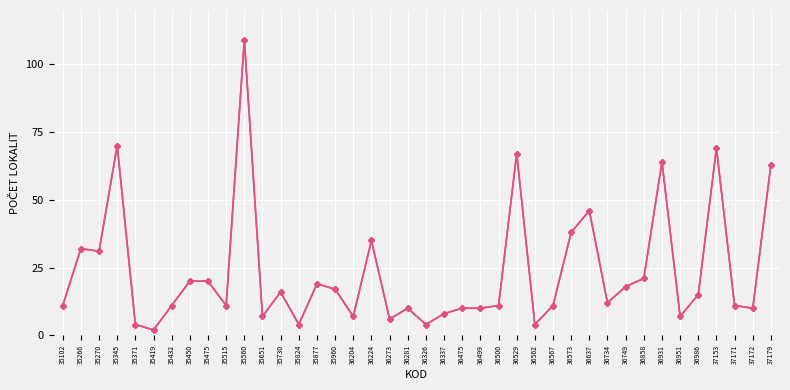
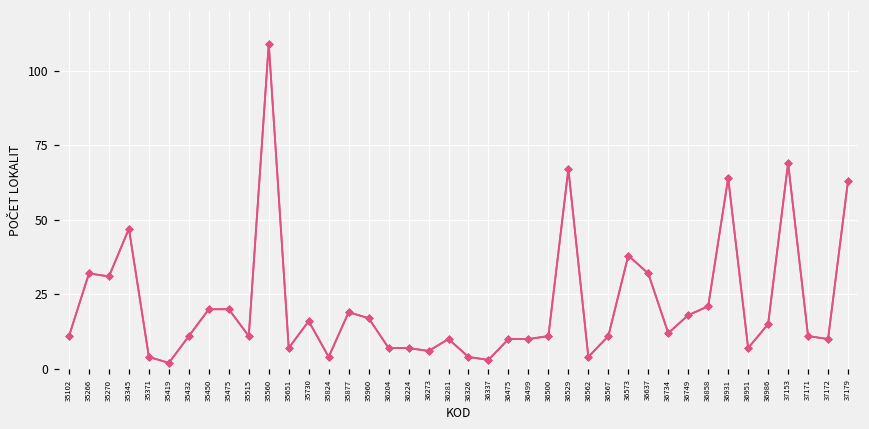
35345: 70 -> 47
36224: 35 -> 7
36337: 8 -> 3
36637: 46 -> 32
